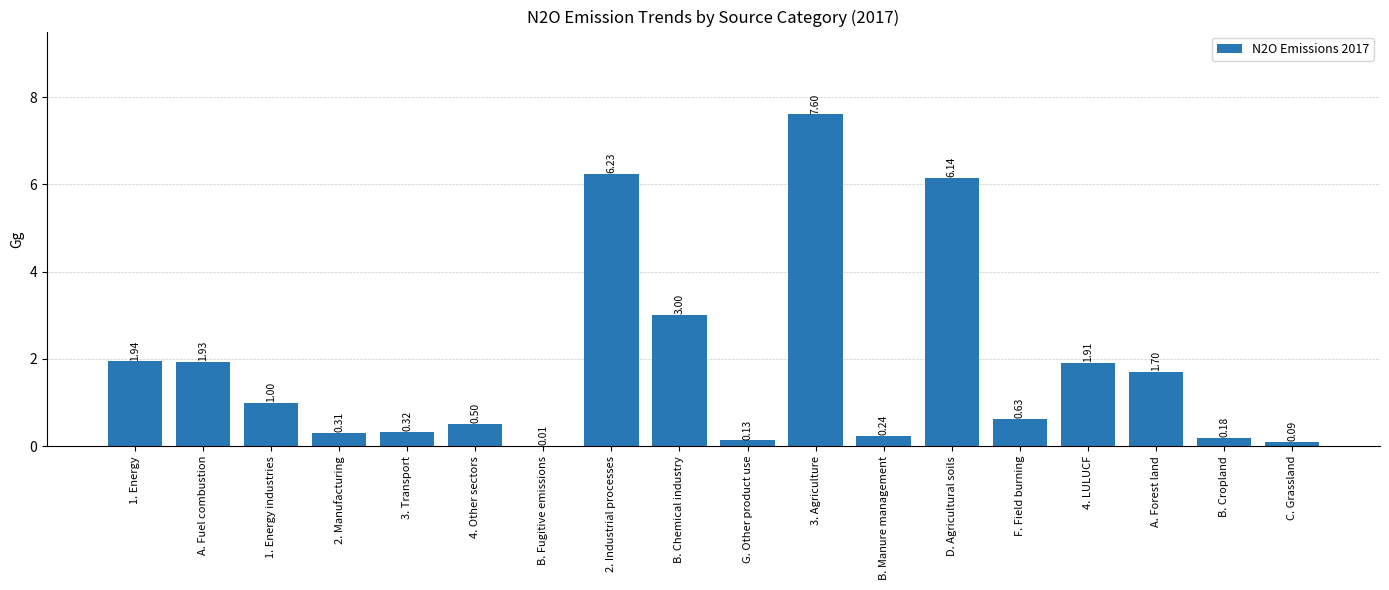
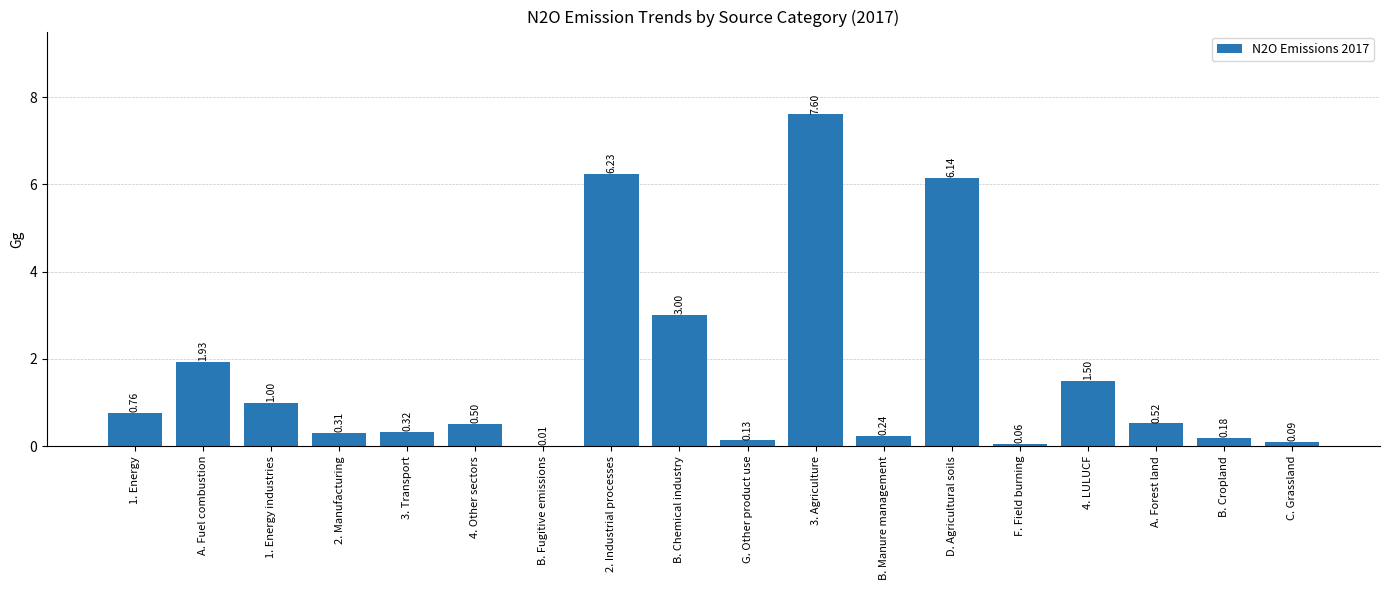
1. Energy: 1.94 -> 0.76
F. Field burning: 0.63 -> 0.06
4. LULUCF: 1.91 -> 1.50
A. Forest land: 1.70 -> 0.52
